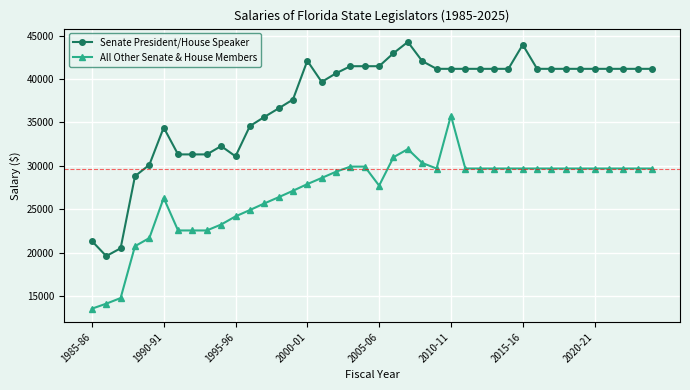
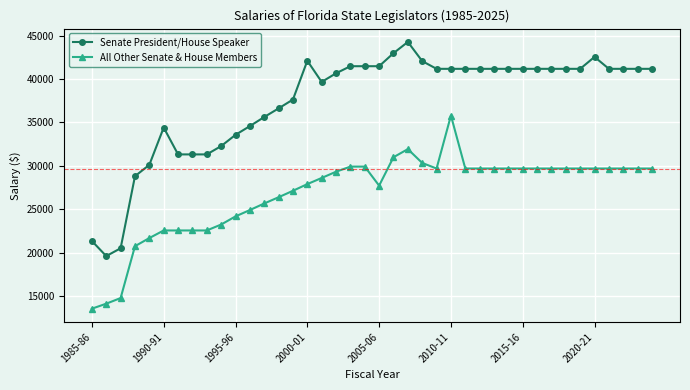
All Other Senate & House Members, 1990-91: 26000 -> 23000
Senate President/House Speaker, 1995-96: 31000 -> 34000
Senate President/House Speaker, 2015-16: 44000 -> 41000
Senate President/House Speaker, 2020-21: 41000 -> 43000
